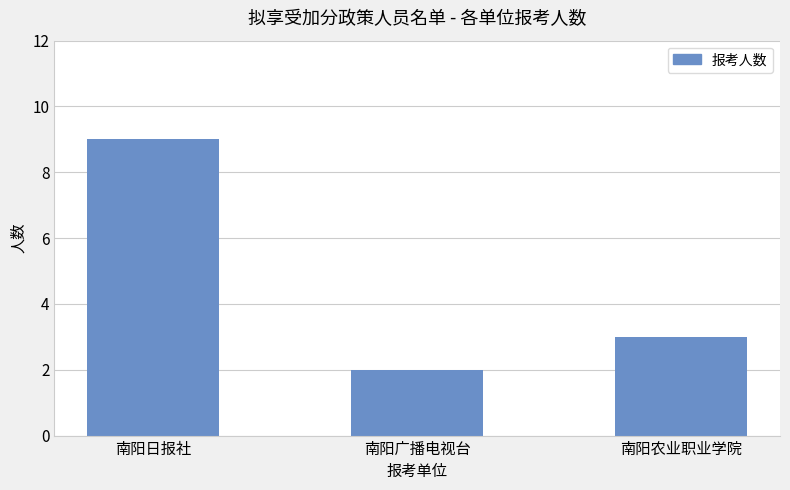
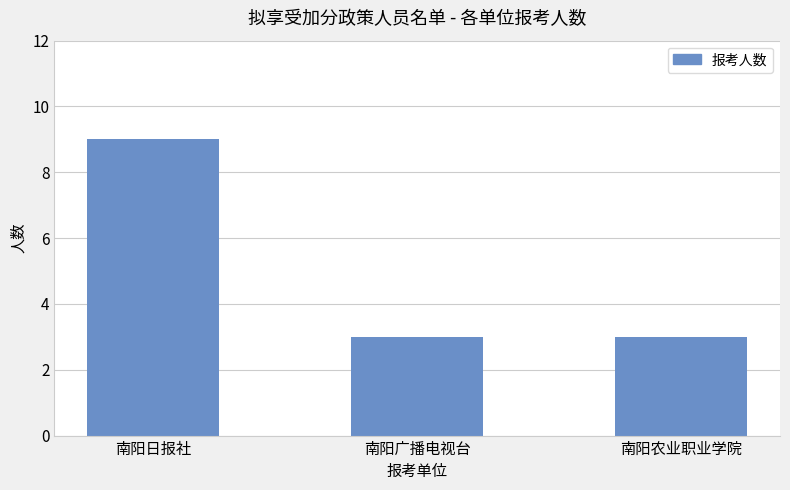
南阳广播电视台: 2 -> 3
